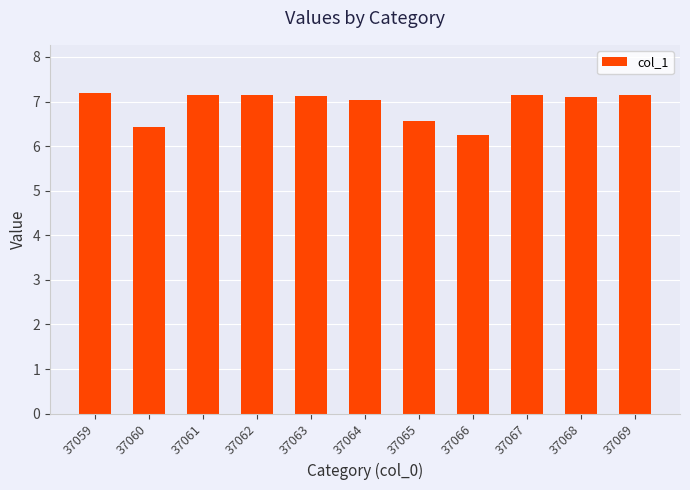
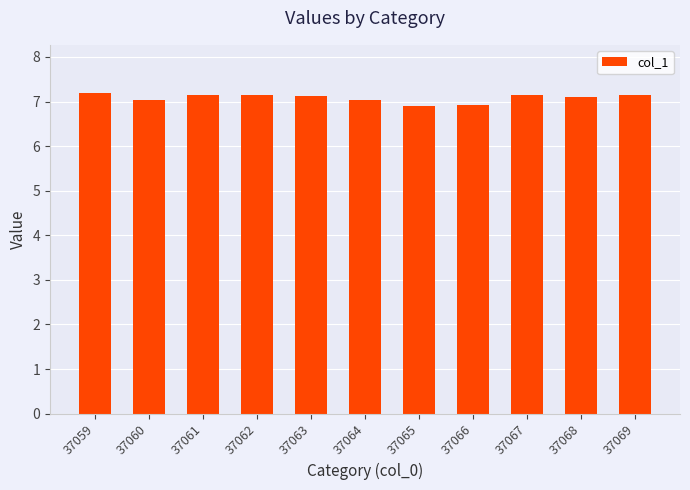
37060: 6.4 -> 7.0
37065: 6.6 -> 6.9
37066: 6.3 -> 6.9
